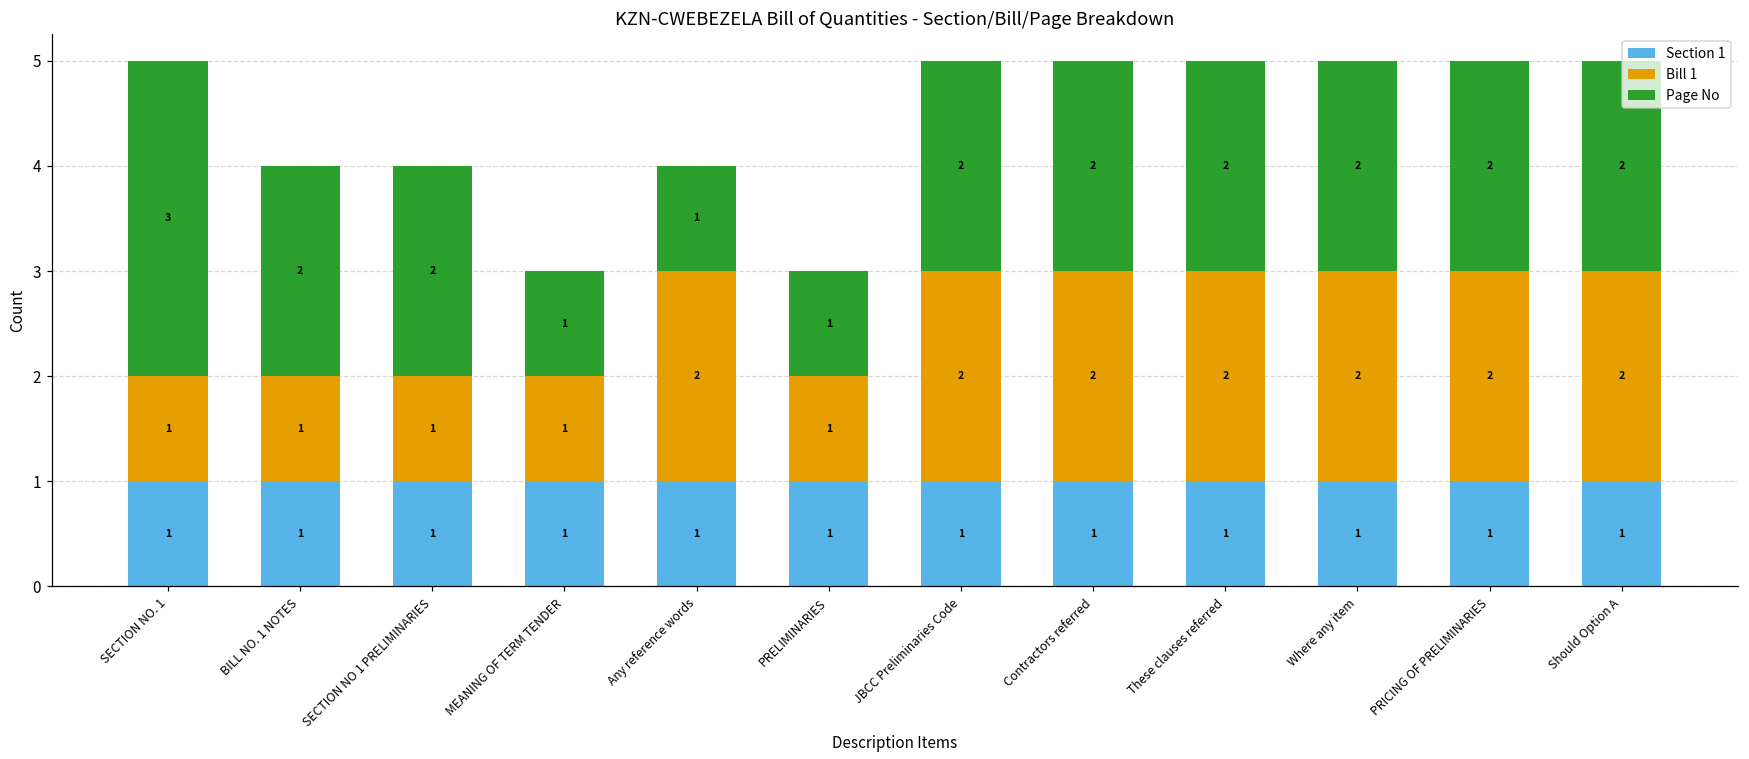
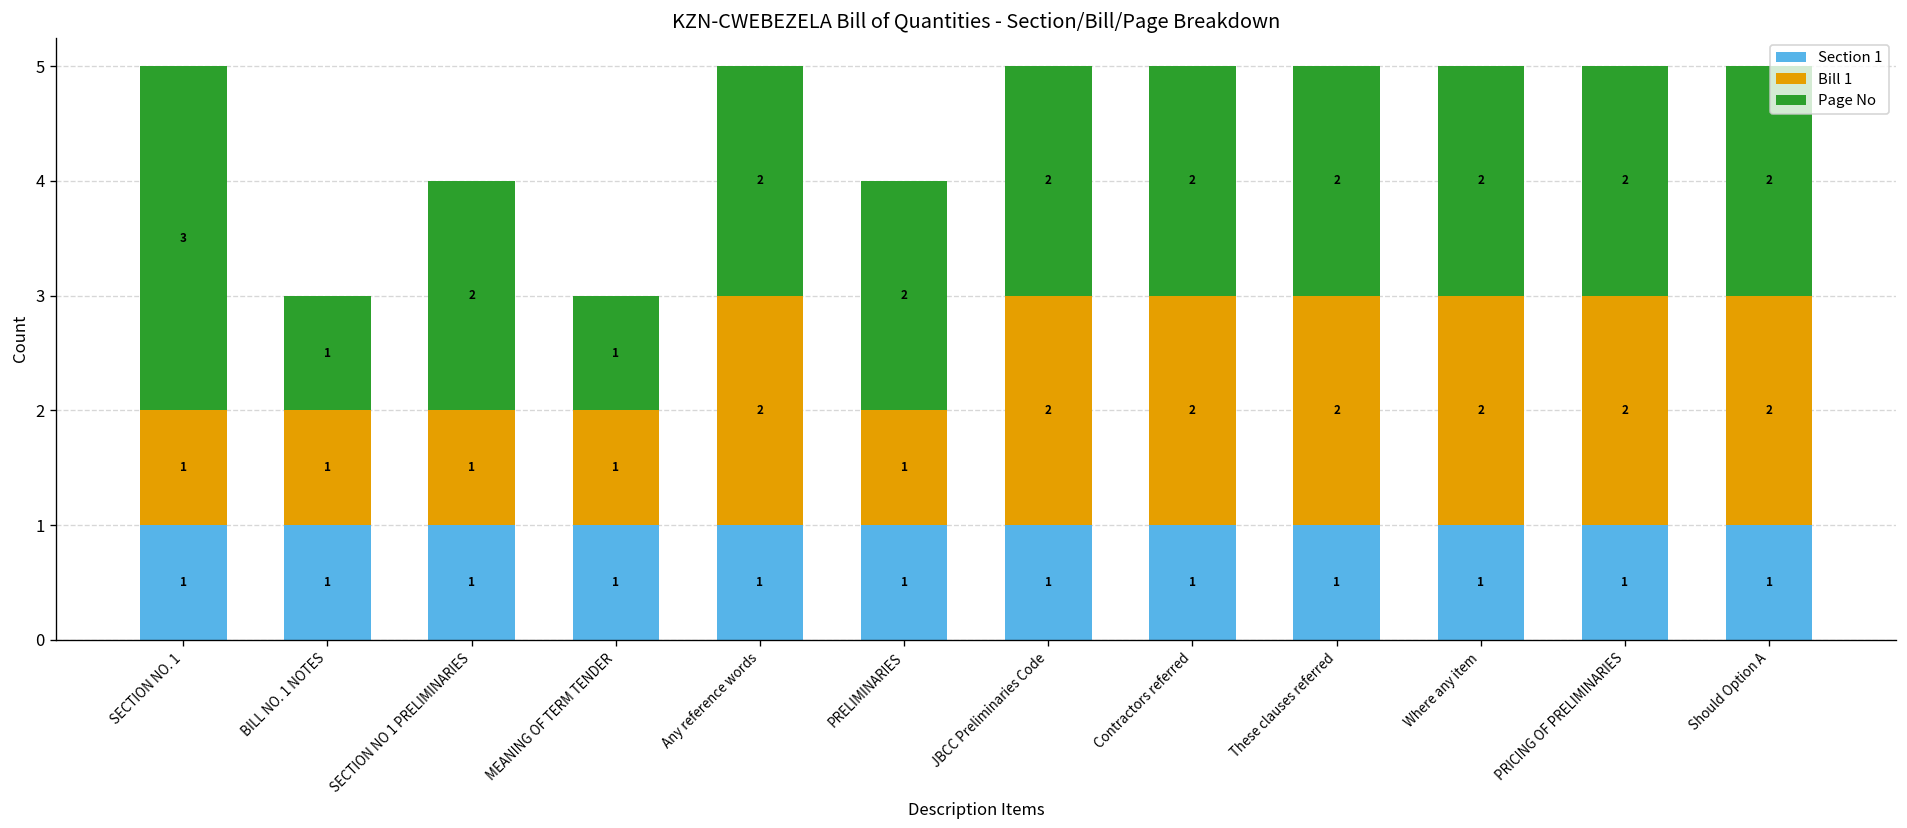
Page No, BILL NO. 1 NOTES: 2 -> 1
Page No, Any reference words: 1 -> 2
Page No, PRELIMINARIES: 1 -> 2
